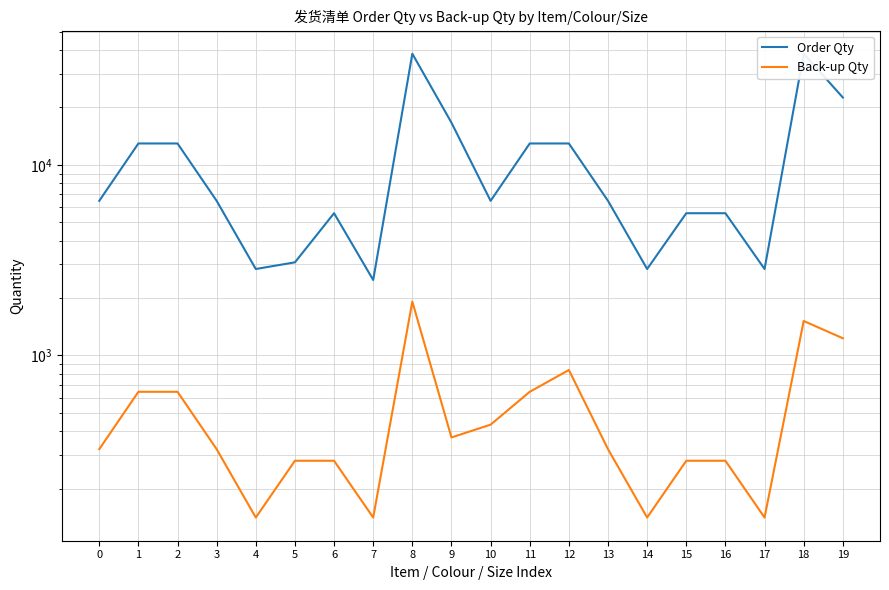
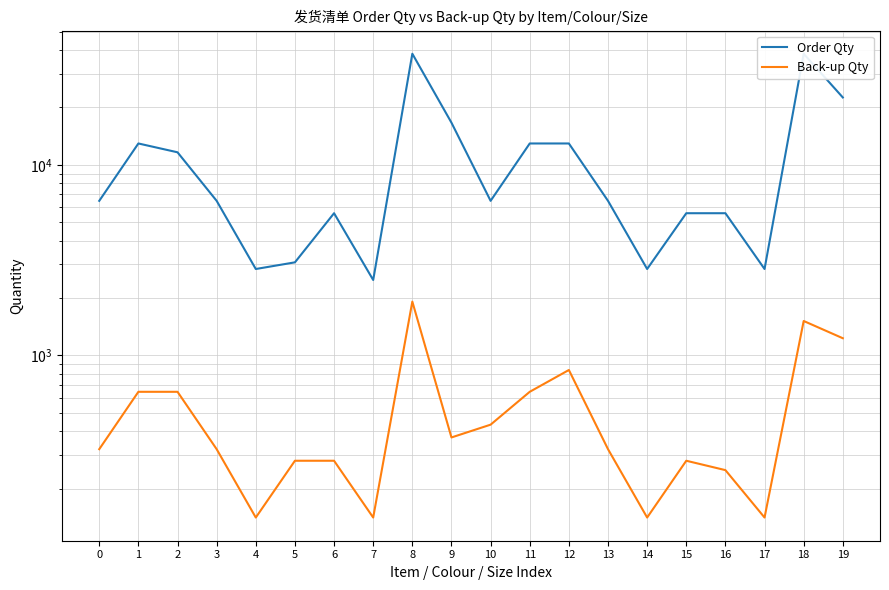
Order Qty, 2: 13000 -> 12000
Back-up Qty, 16: 280 -> 250
